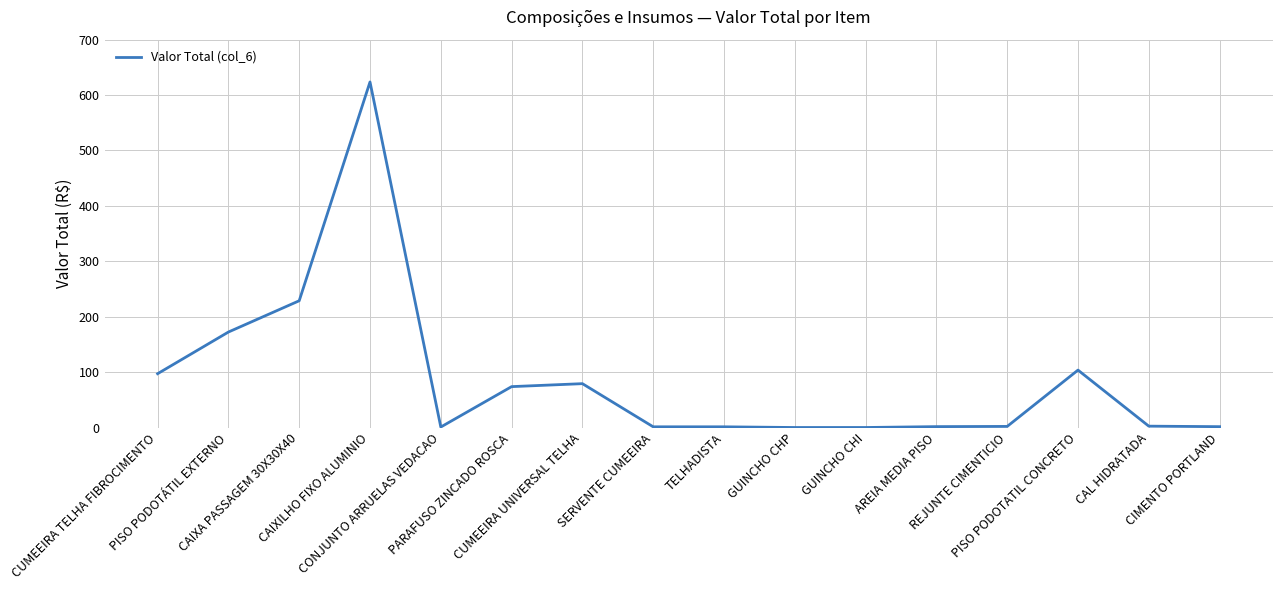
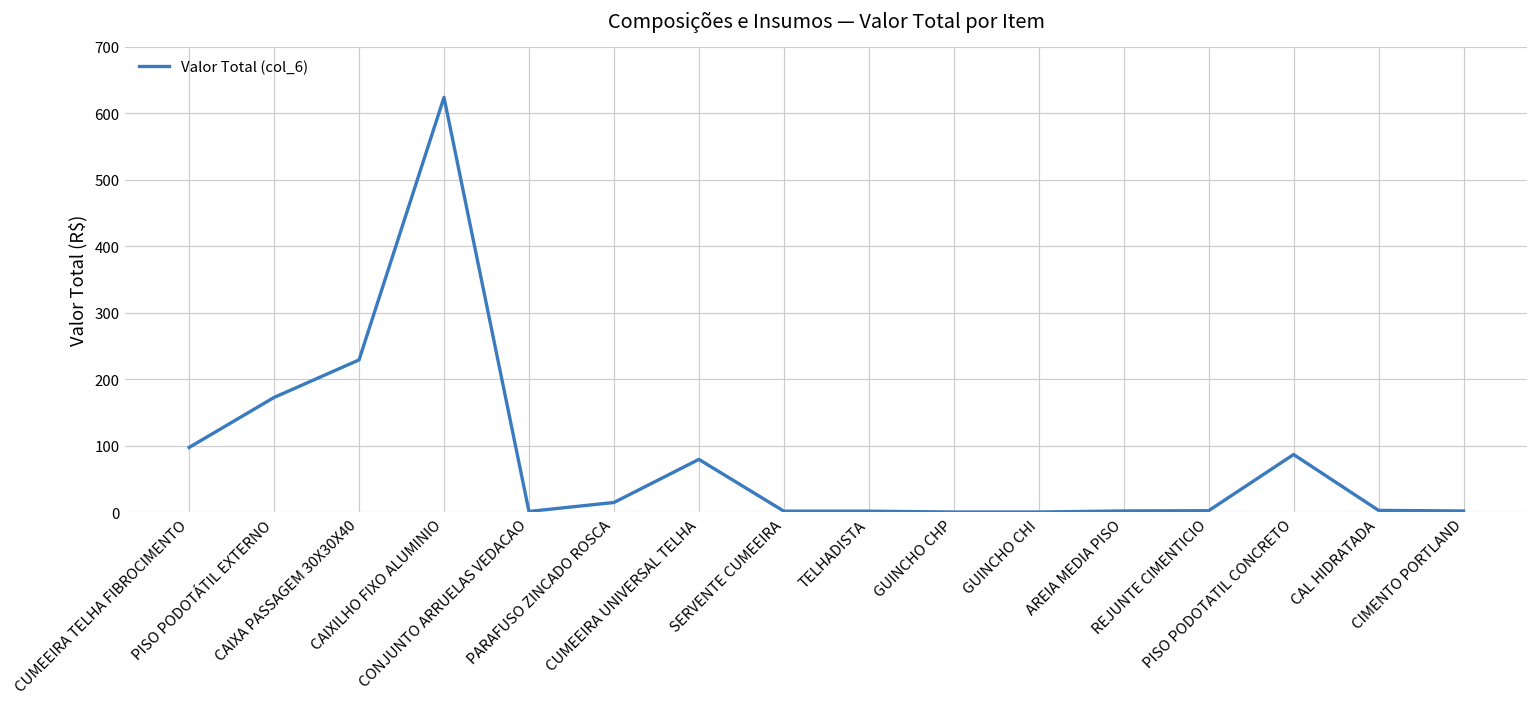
PARAFUSO ZINCADO ROSCA: 70 -> 10
PISO PODOTATIL CONCRETO: 100 -> 90
